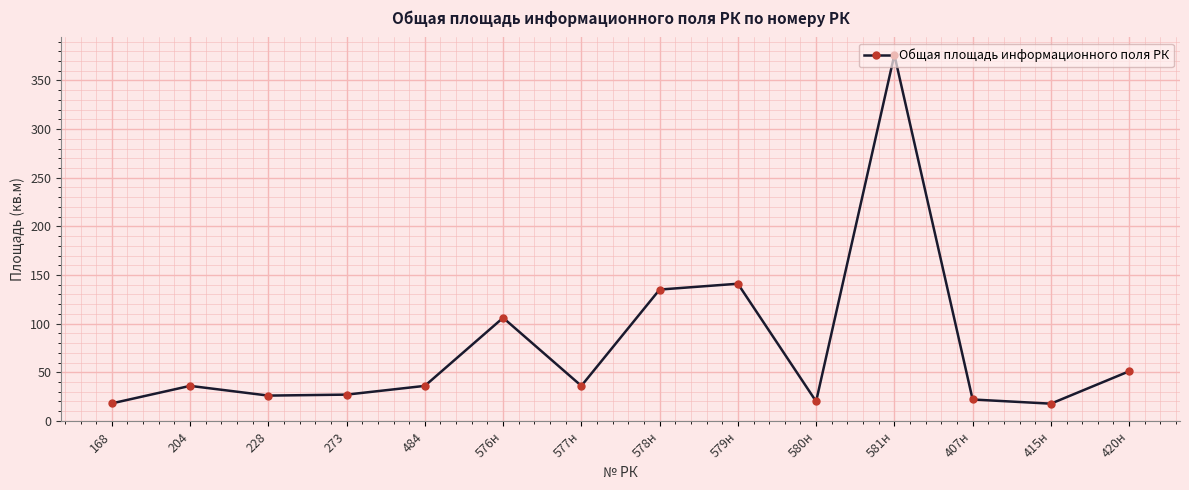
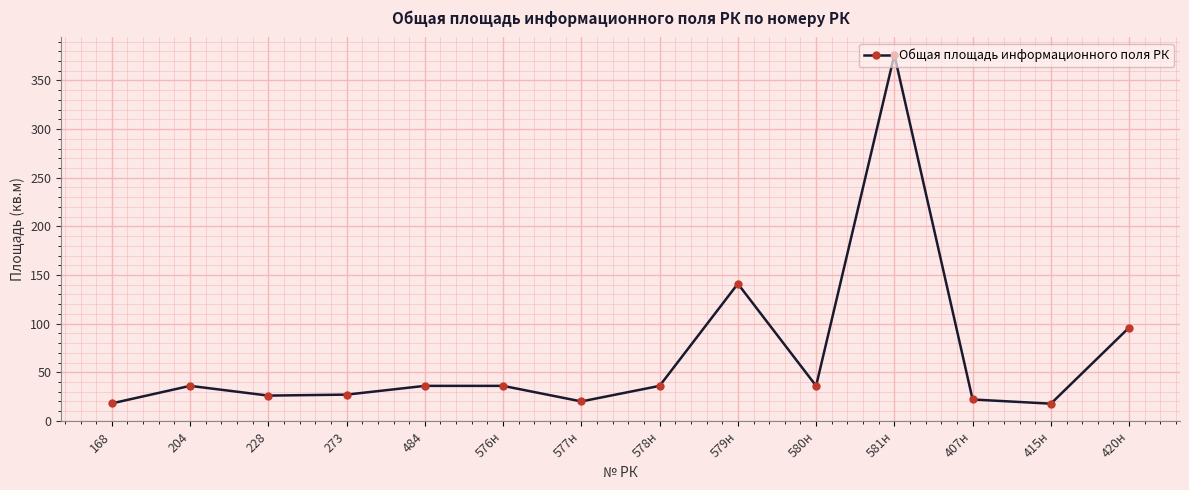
576н: 110 -> 40
577н: 40 -> 20
578н: 140 -> 40
580н: 20 -> 40
420н: 50 -> 100
